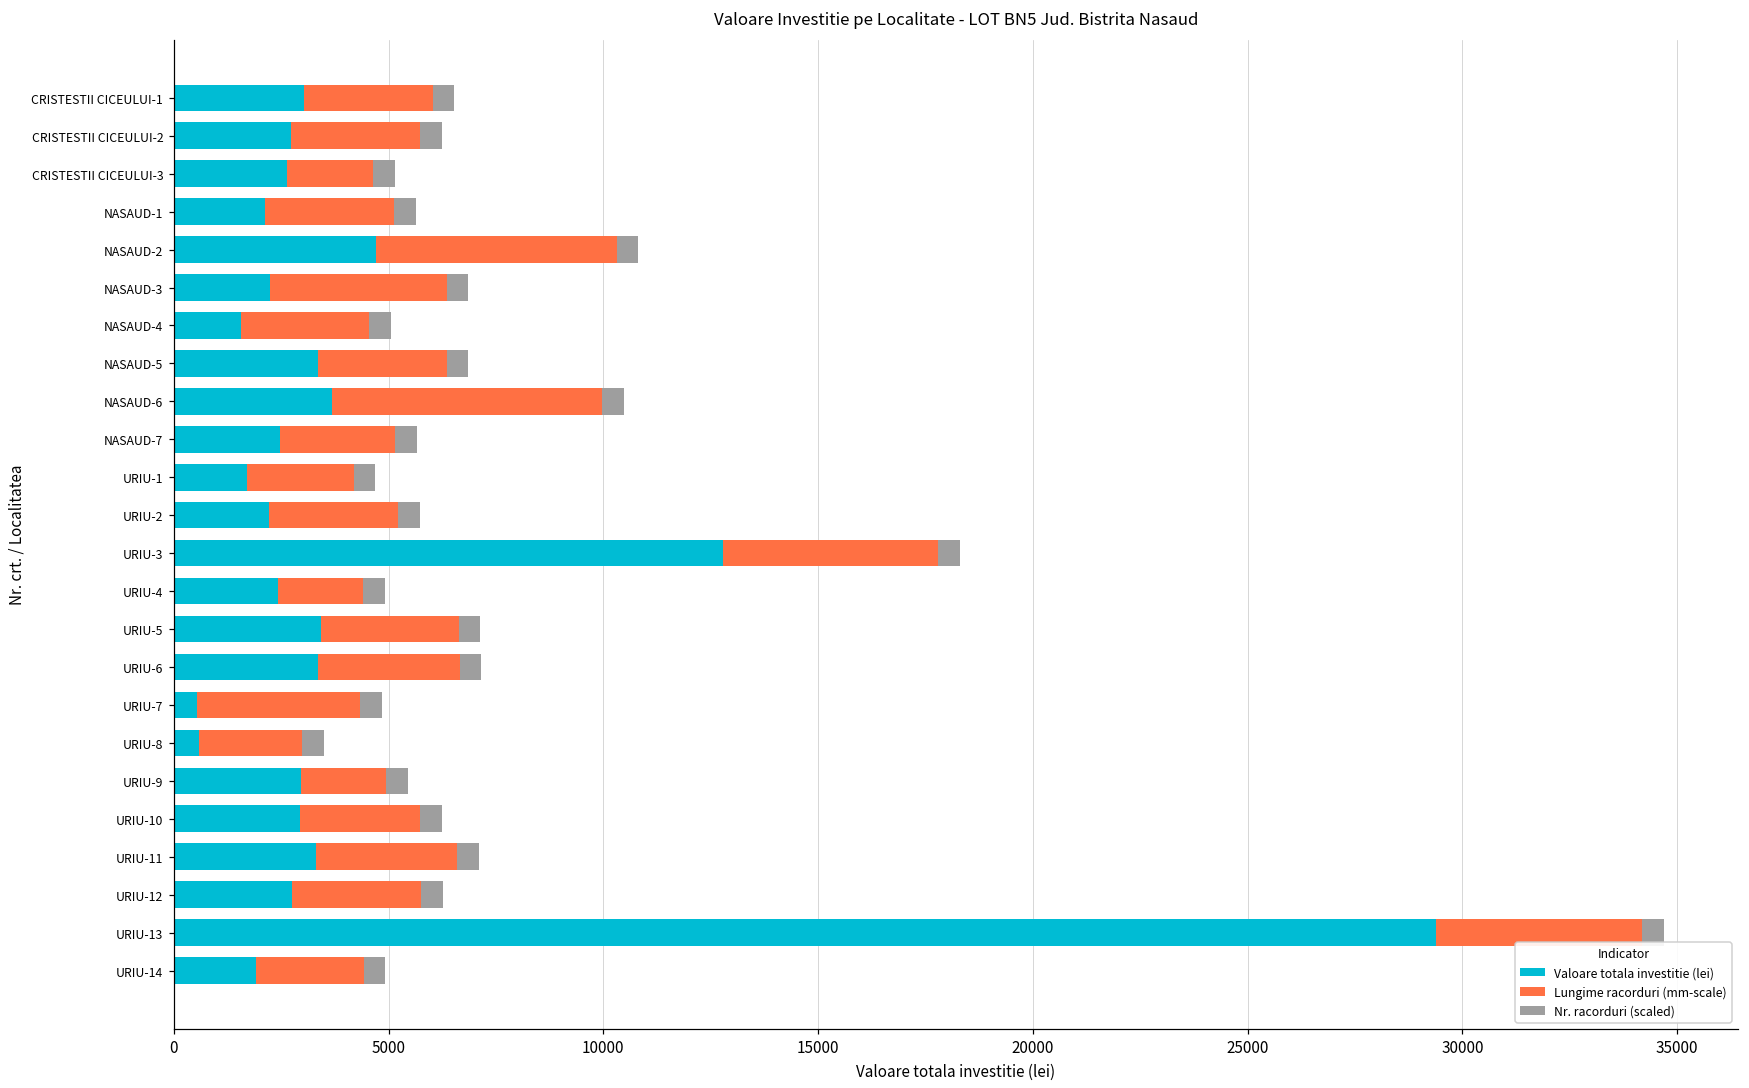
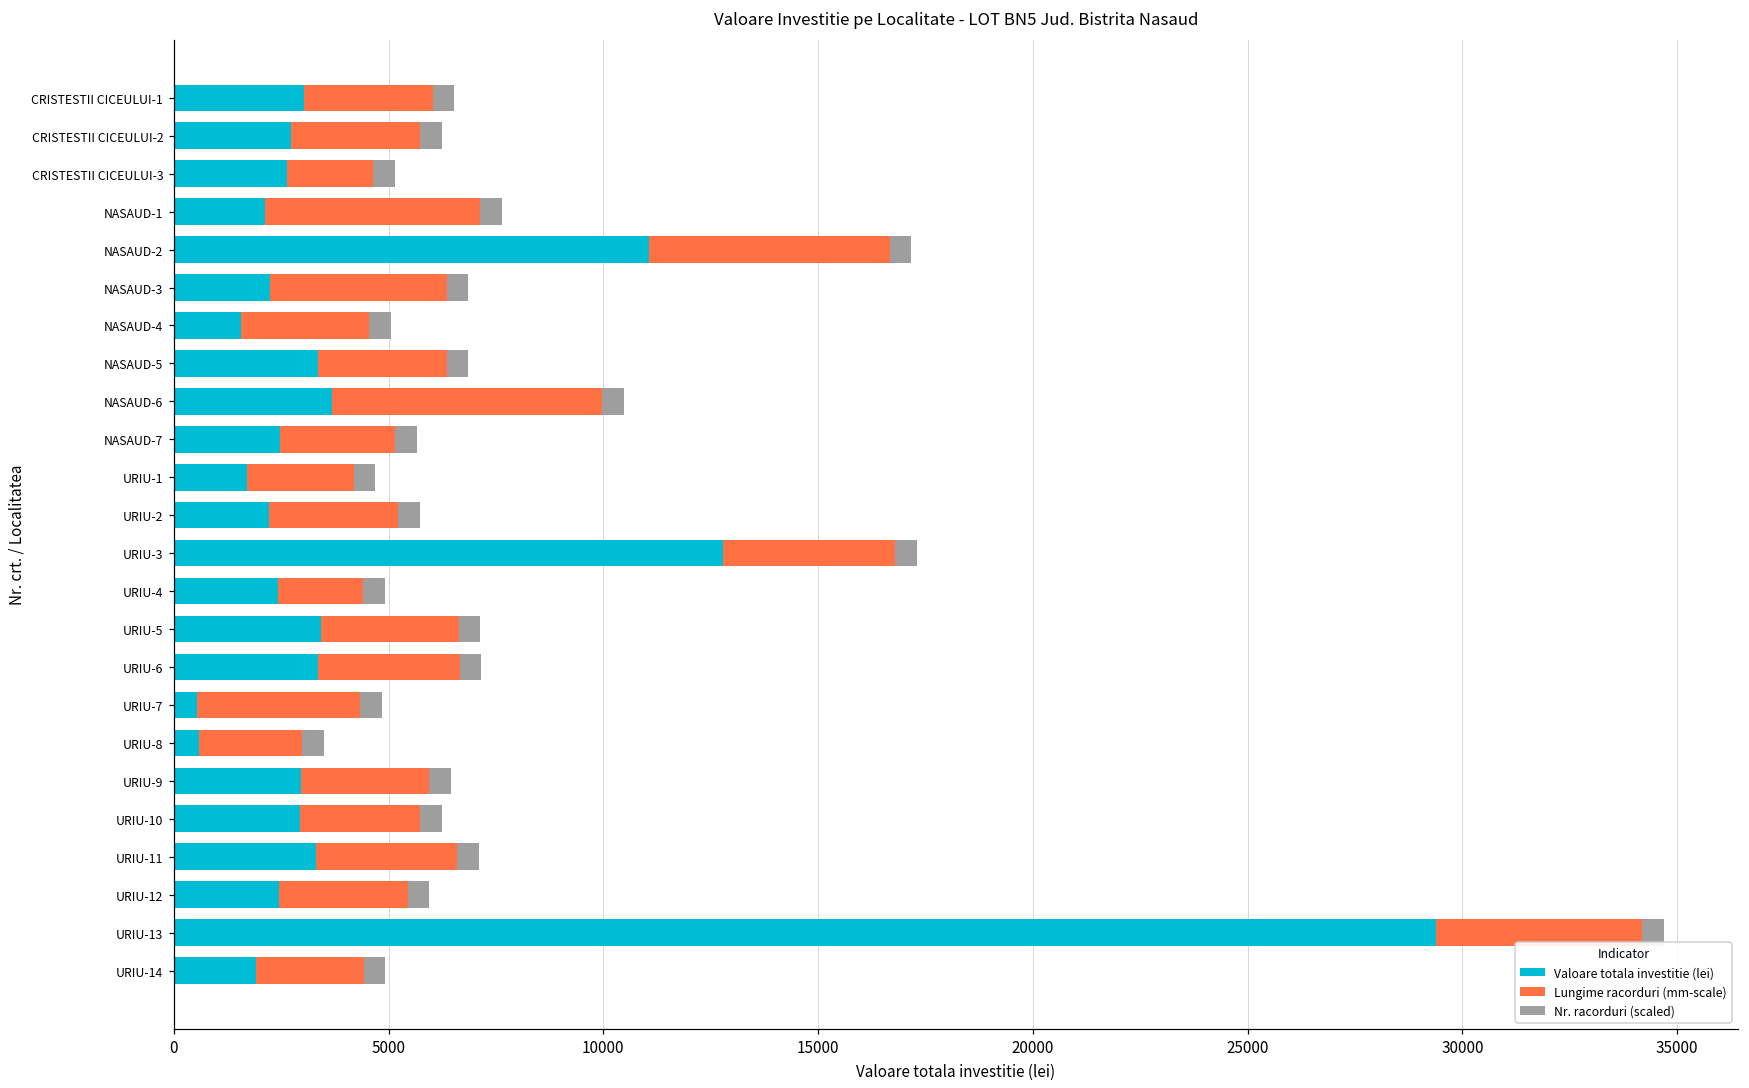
Lungime racorduri (mm-scale), NASAUD-1: 3000 -> 5000
Valoare totala investitie (lei), NASAUD-2: 4700 -> 11100
Lungime racorduri (mm-scale), URIU-3: 5000 -> 4000
Lungime racorduri (mm-scale), URIU-9: 2000 -> 3000
Valoare totala investitie (lei), URIU-12: 2800 -> 2400
